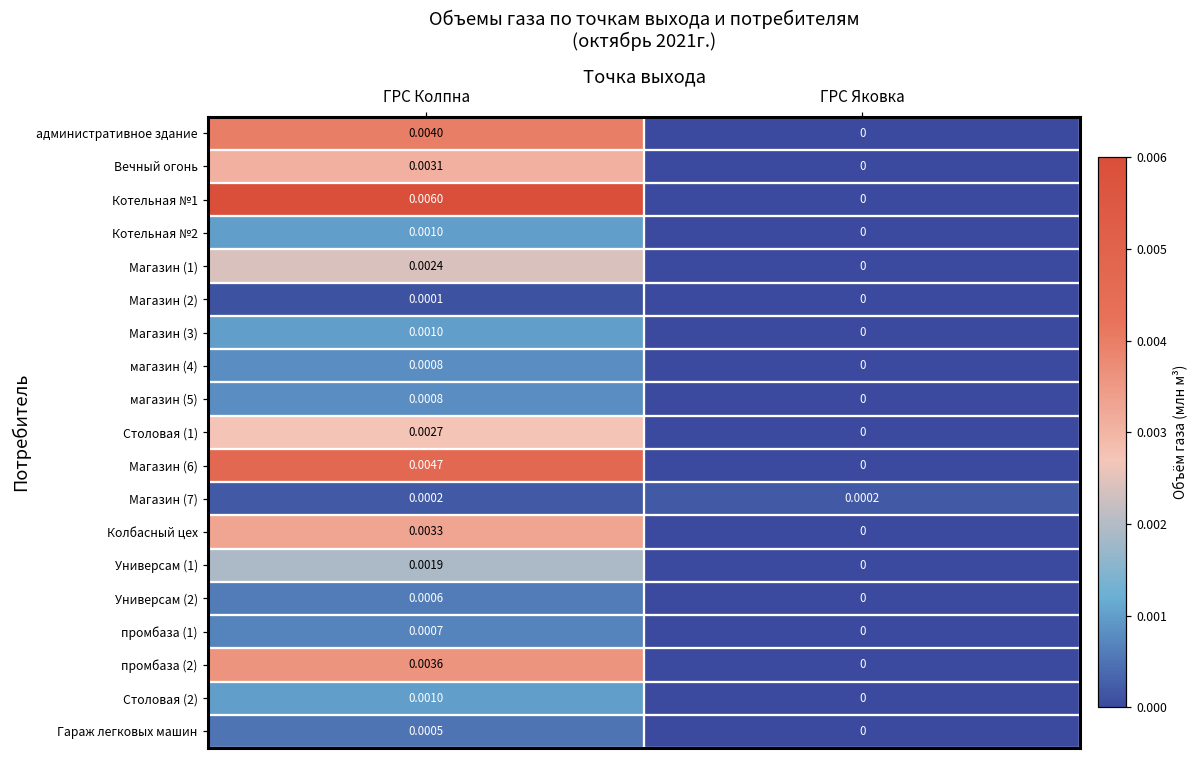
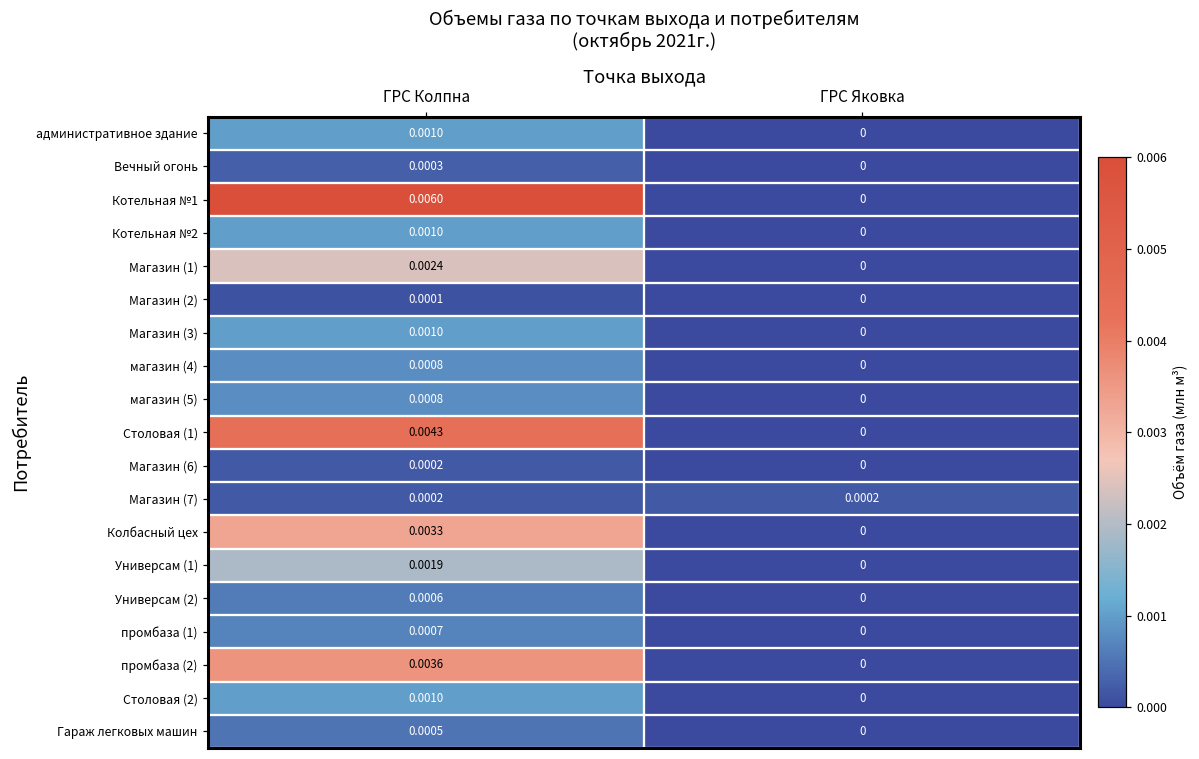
административное здание, ГРС Колпна: 0.0040 -> 0.0010
Вечный огонь, ГРС Колпна: 0.0031 -> 0.0003
Столовая (1), ГРС Колпна: 0.0027 -> 0.0043
Магазин (6), ГРС Колпна: 0.0047 -> 0.0002
